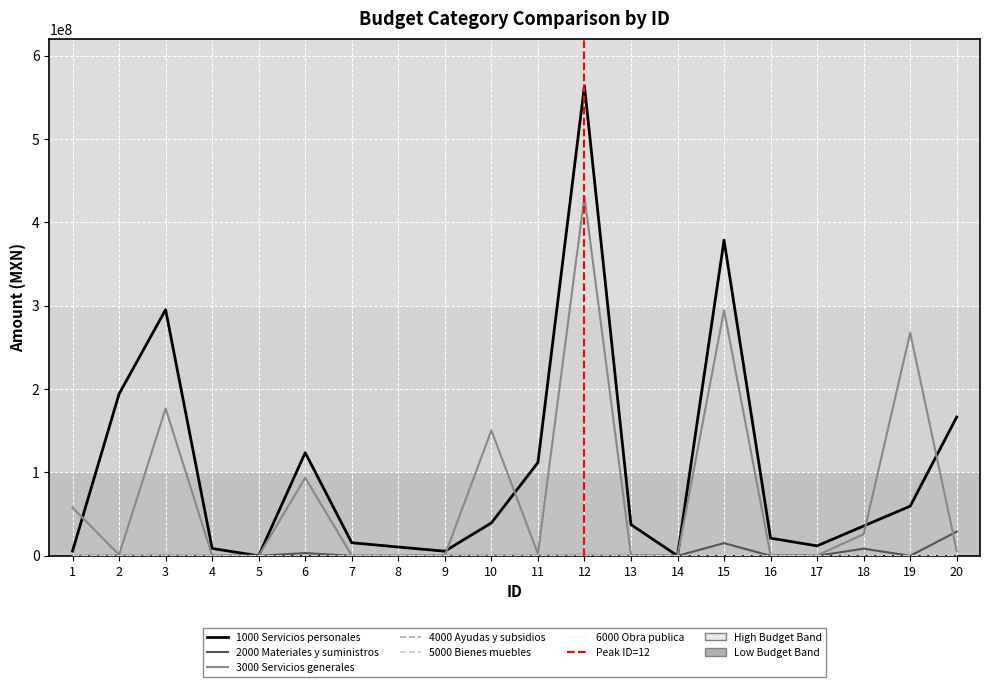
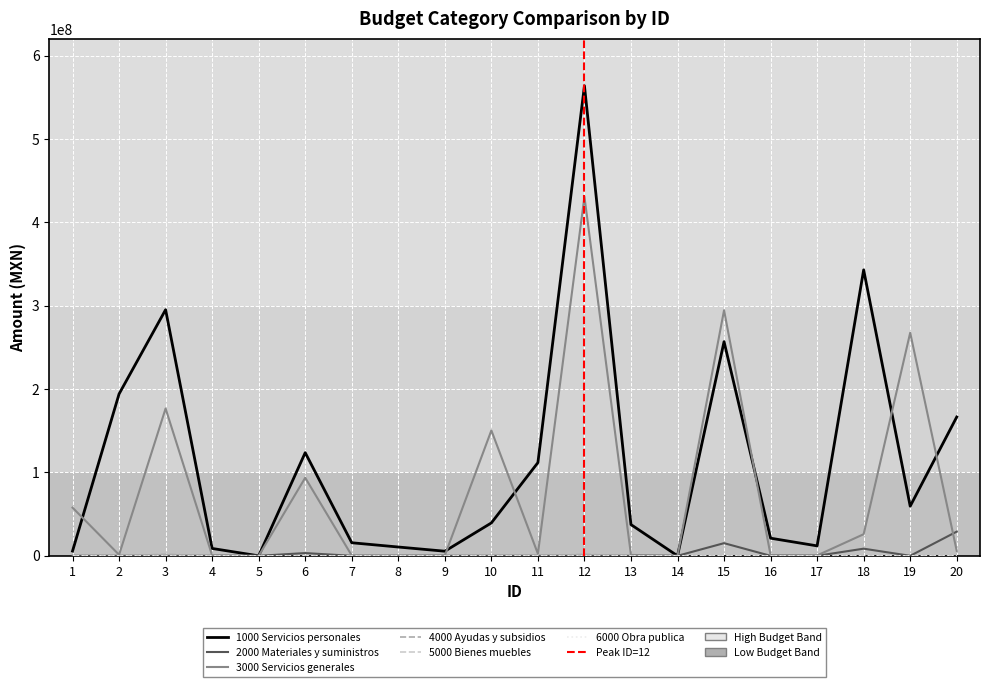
1000 Servicios personales, 15: 380000000 -> 260000000
1000 Servicios personales, 18: 40000000 -> 340000000
